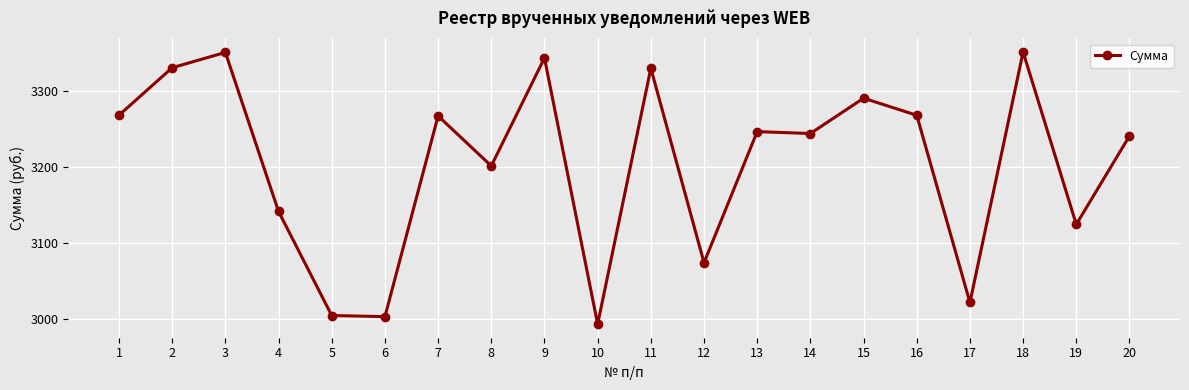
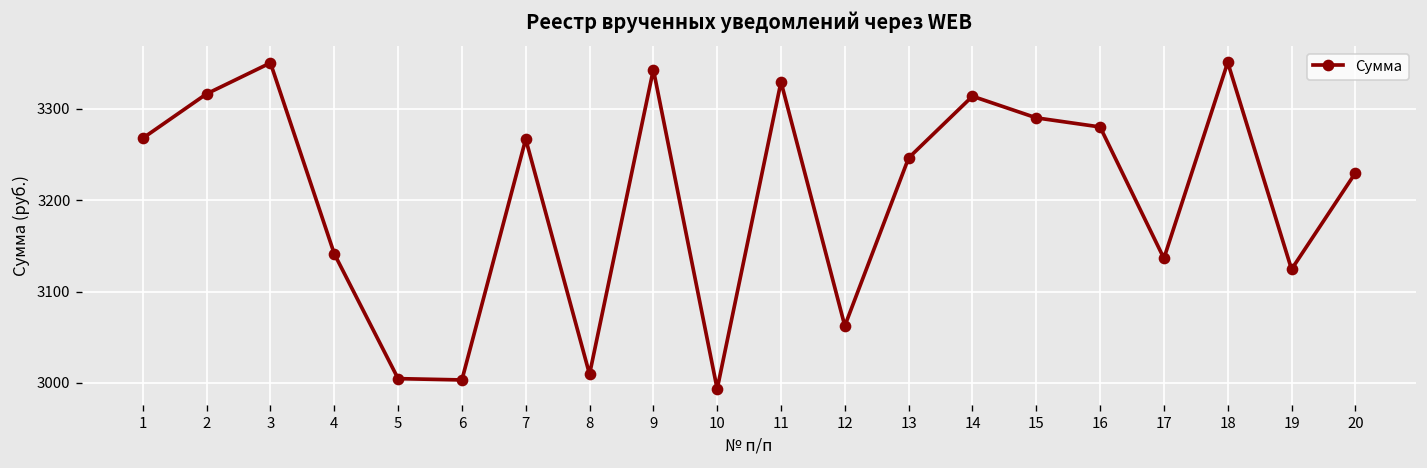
2: 3330 -> 3320
8: 3200 -> 3010
12: 3070 -> 3060
14: 3240 -> 3310
16: 3270 -> 3280
17: 3020 -> 3140
20: 3240 -> 3230
